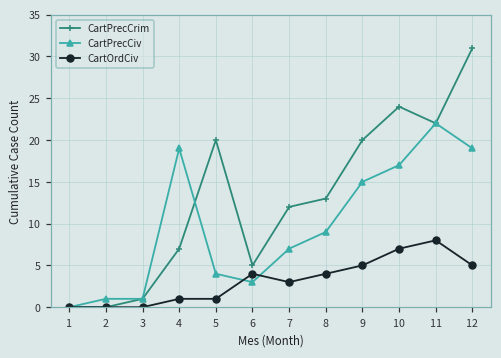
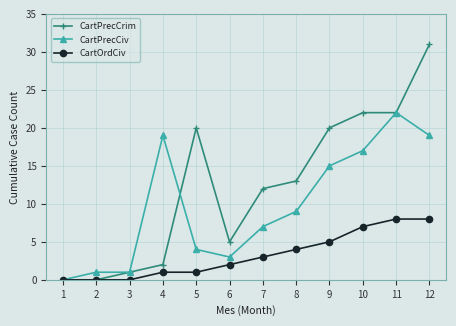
CartPrecCrim, 4: 7 -> 2
CartOrdCiv, 6: 4 -> 2
CartPrecCrim, 10: 24 -> 22
CartOrdCiv, 12: 5 -> 8
